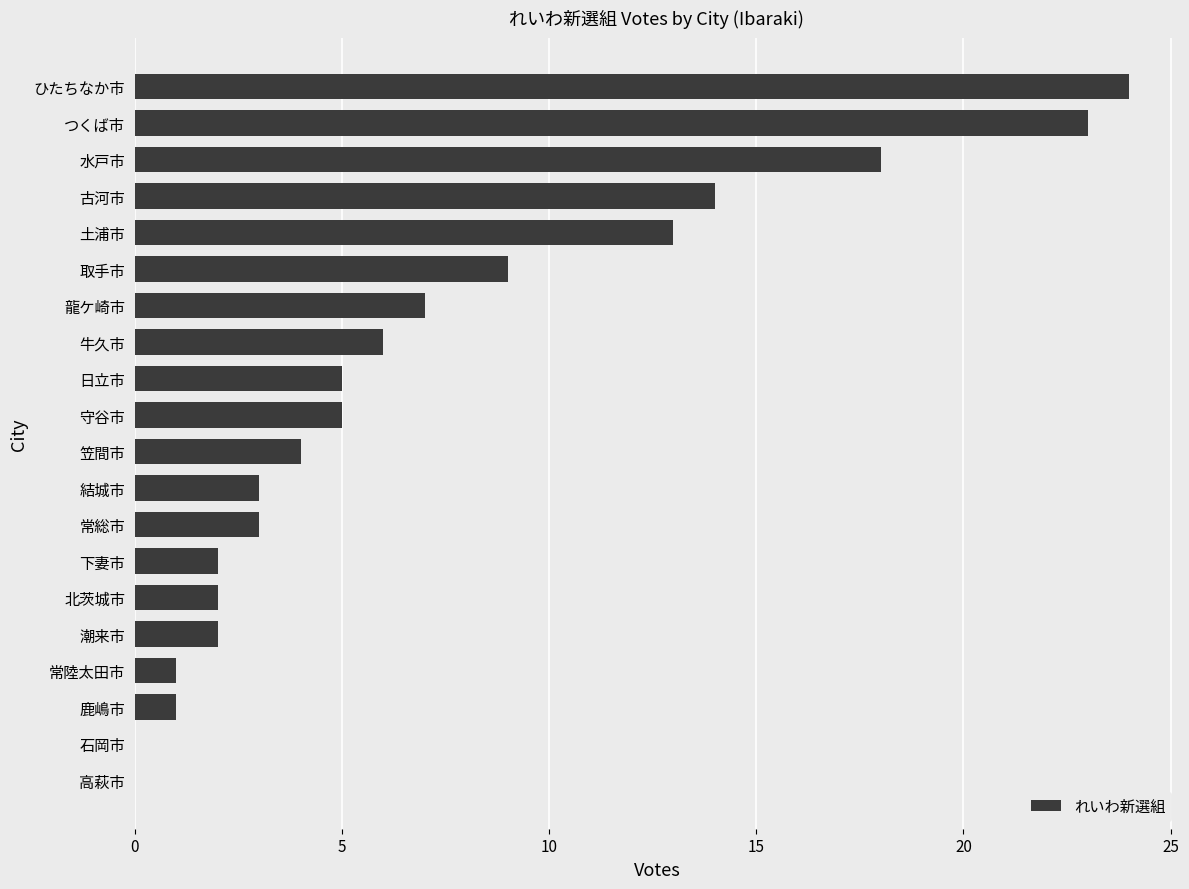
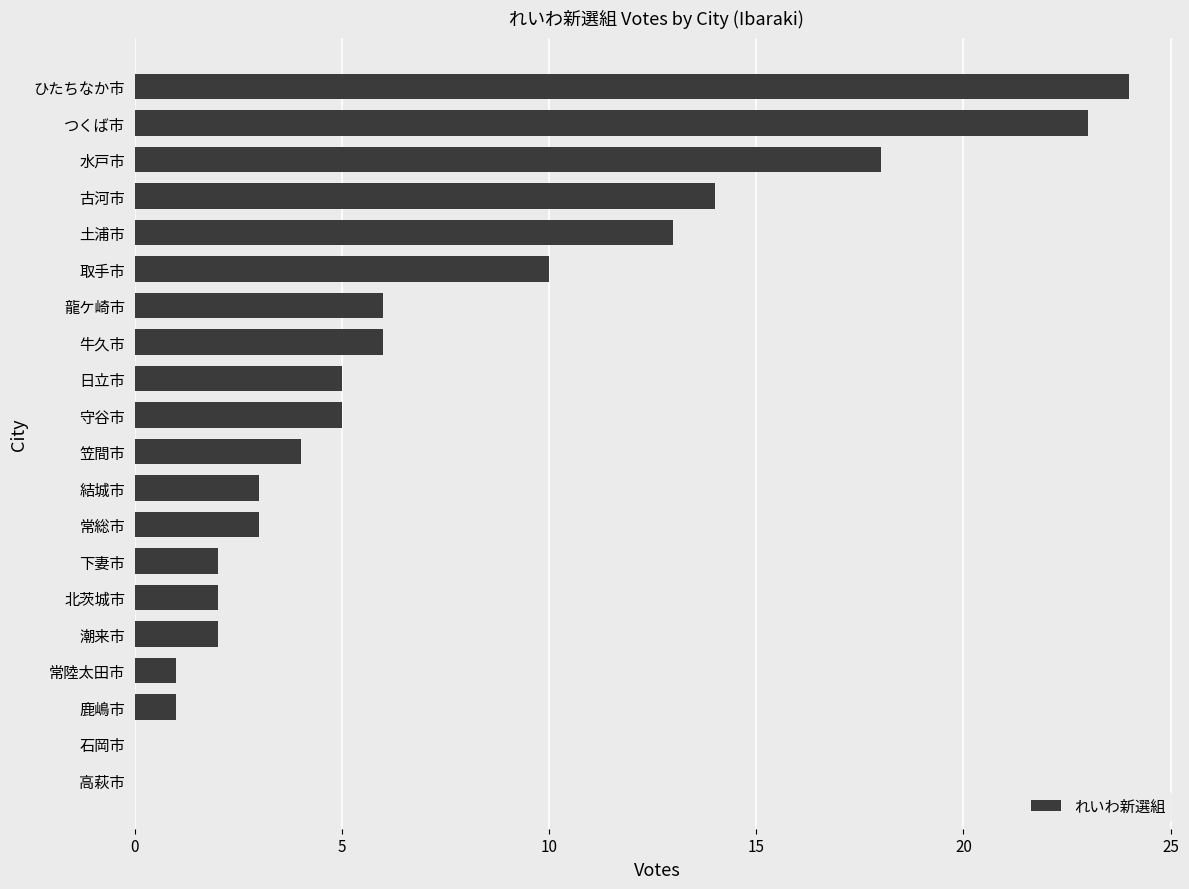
取手市: 9 -> 10
龍ケ崎市: 7 -> 6
